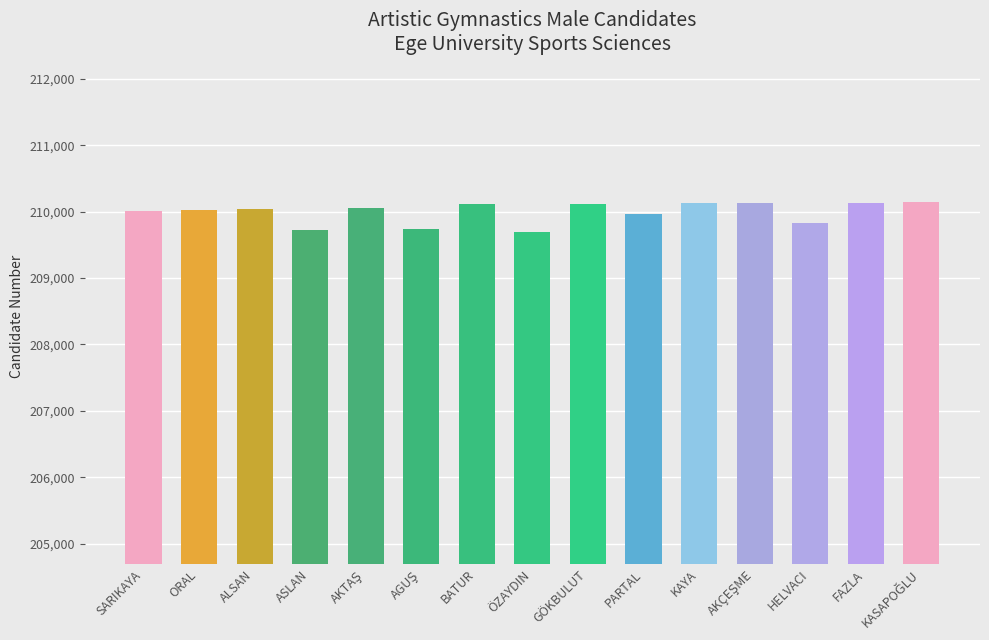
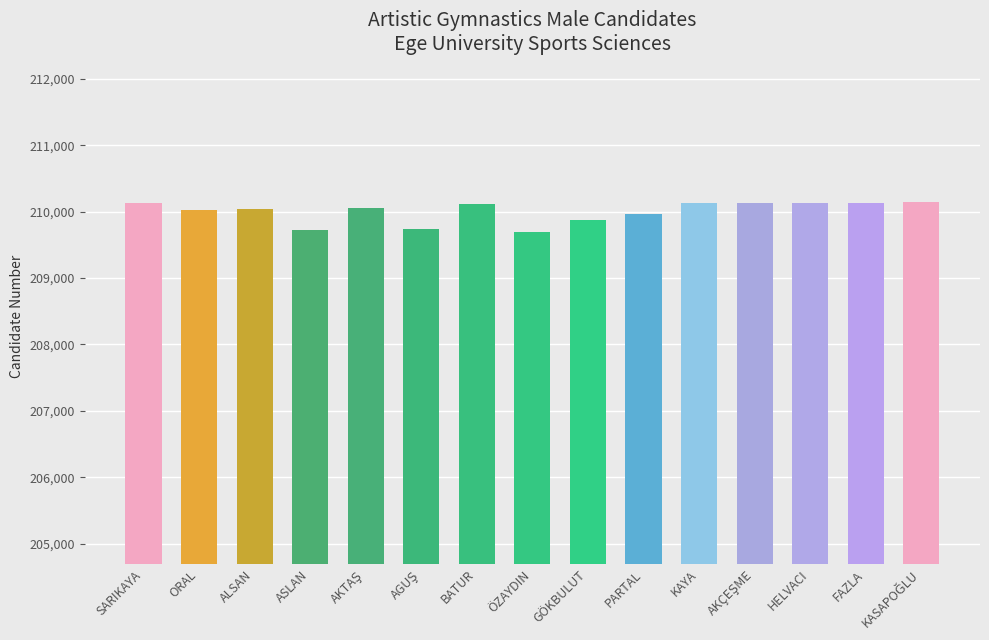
SARIKAYA: 210,000 -> 210,100
GÖKBULUT: 210,100 -> 209,900
HELVACI: 209,800 -> 210,100
